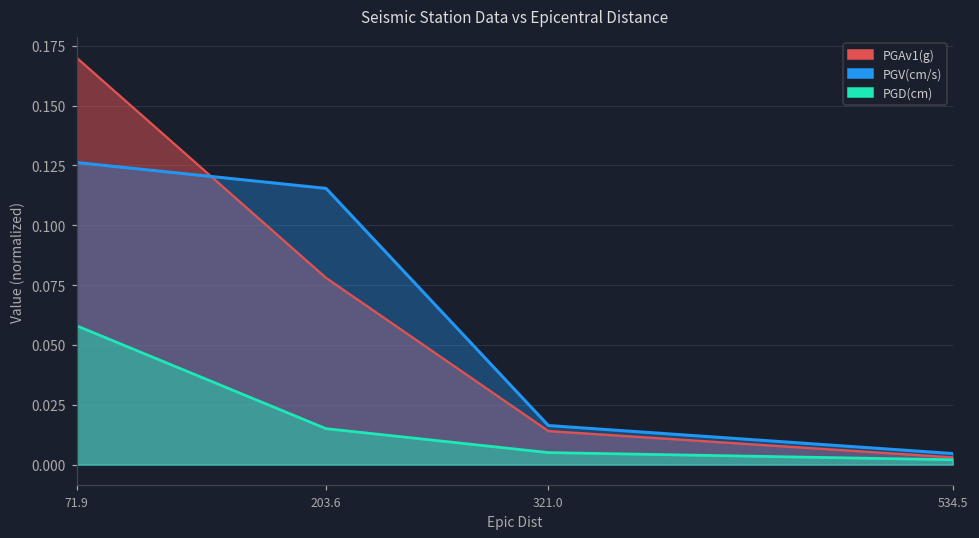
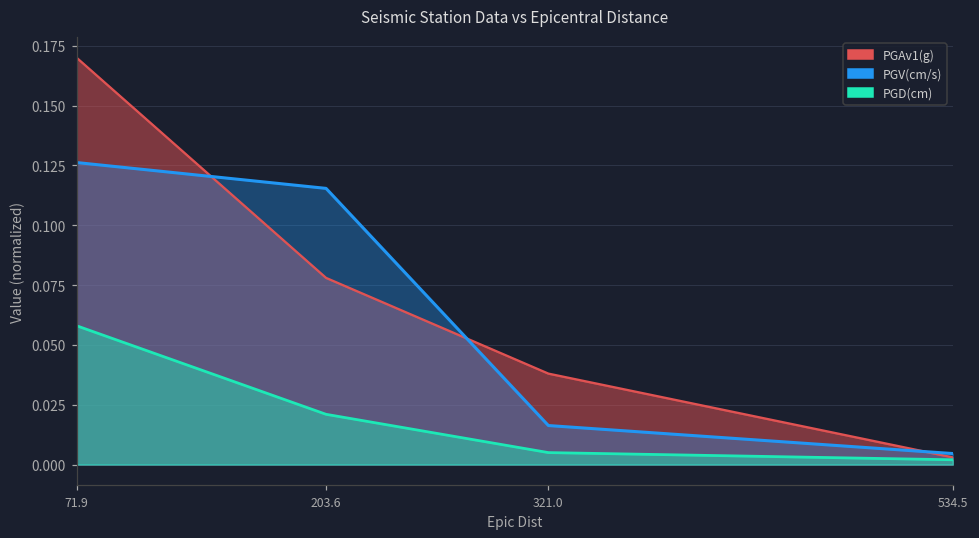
PGD(cm), 203.6: 0.015 -> 0.021
PGAv1(g), 321.0: 0.014 -> 0.038
